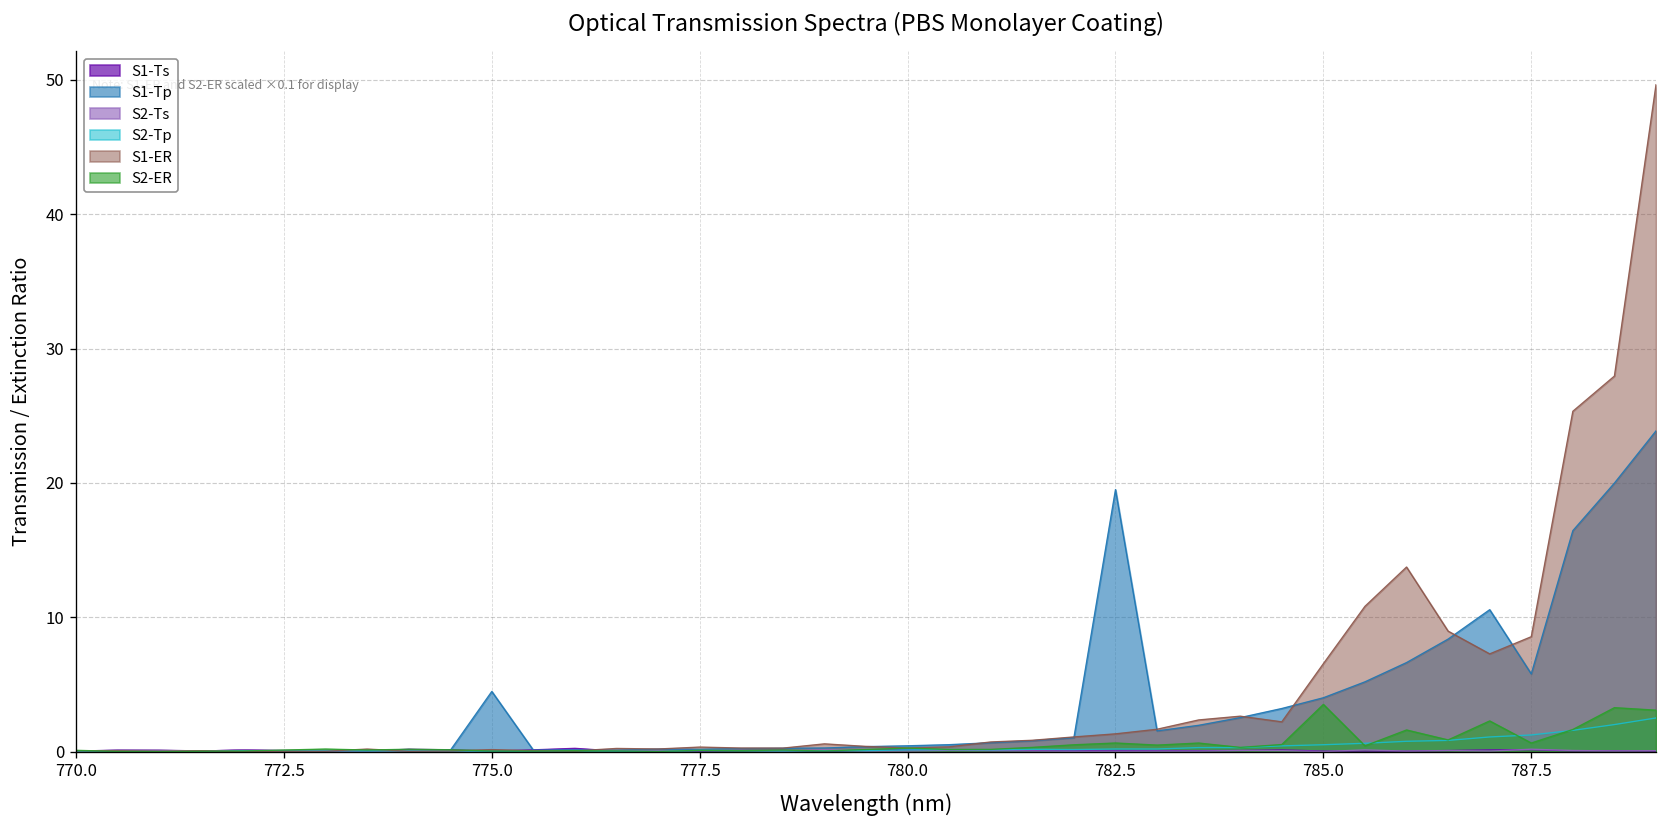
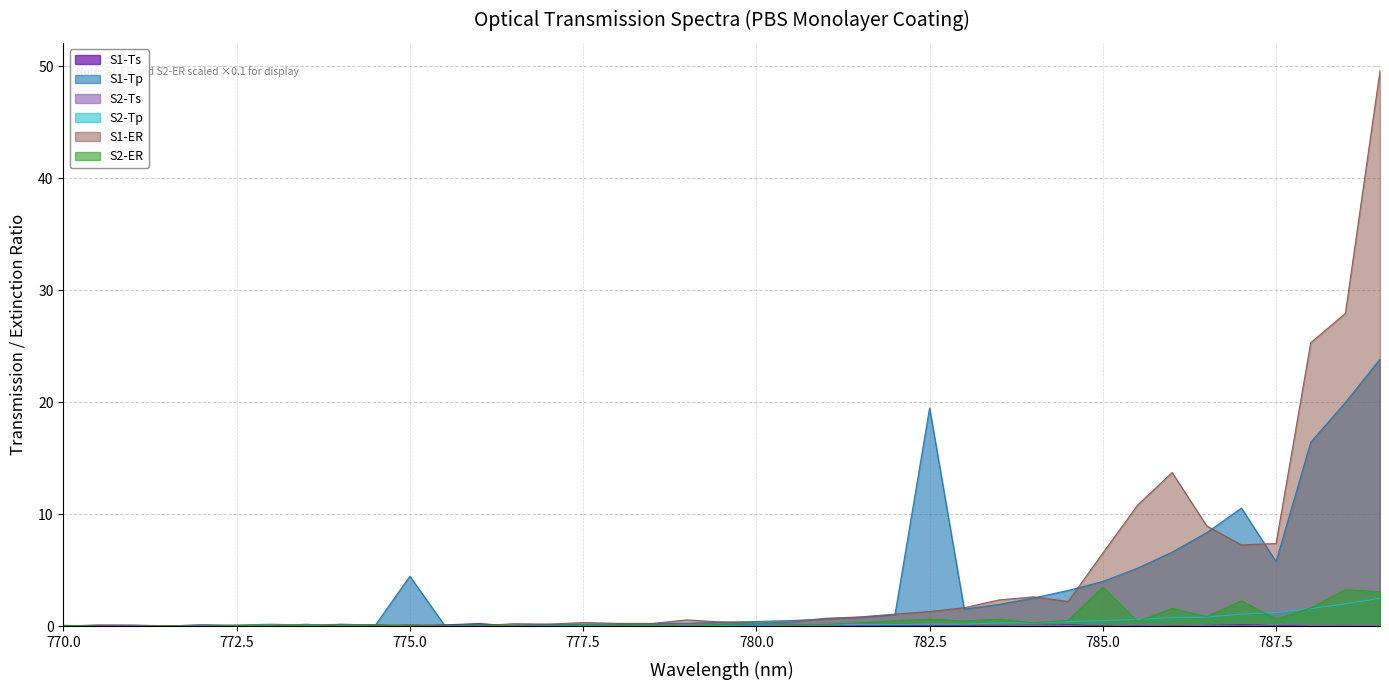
S1-ER, 787.5: 8.6 -> 7.4
